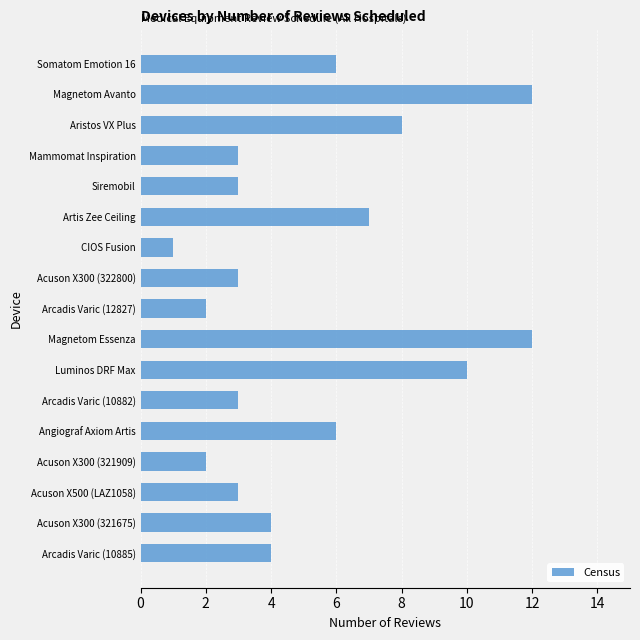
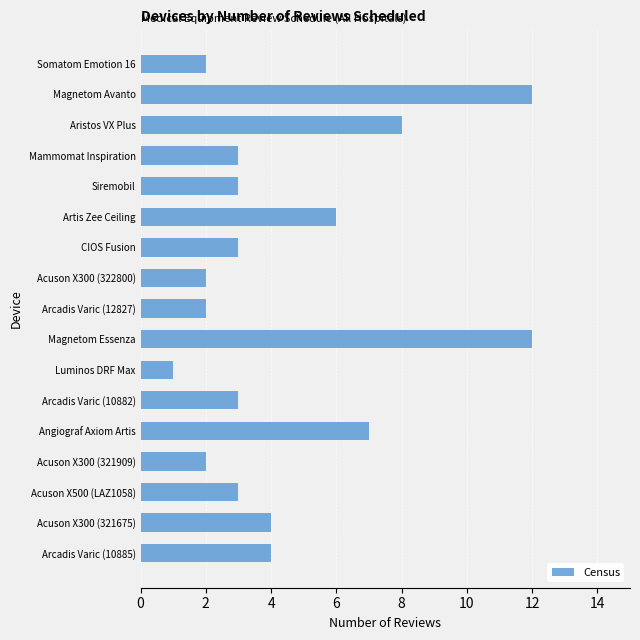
Somatom Emotion 16: 6 -> 2
Artis Zee Ceiling: 7 -> 6
CIOS Fusion: 1 -> 3
Acuson X300 (322800): 3 -> 2
Luminos DRF Max: 10 -> 1
Angiograf Axiom Artis: 6 -> 7
